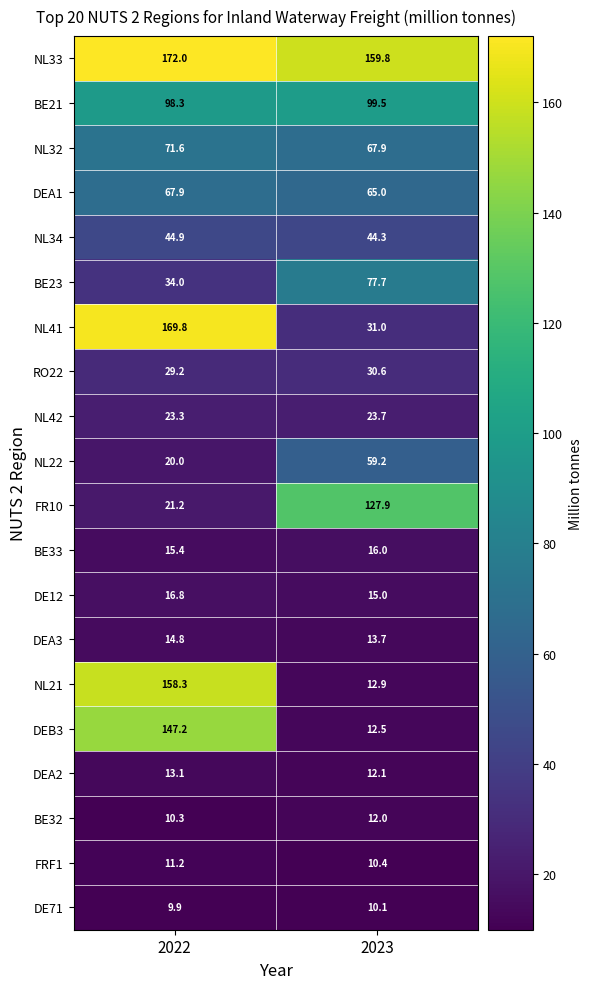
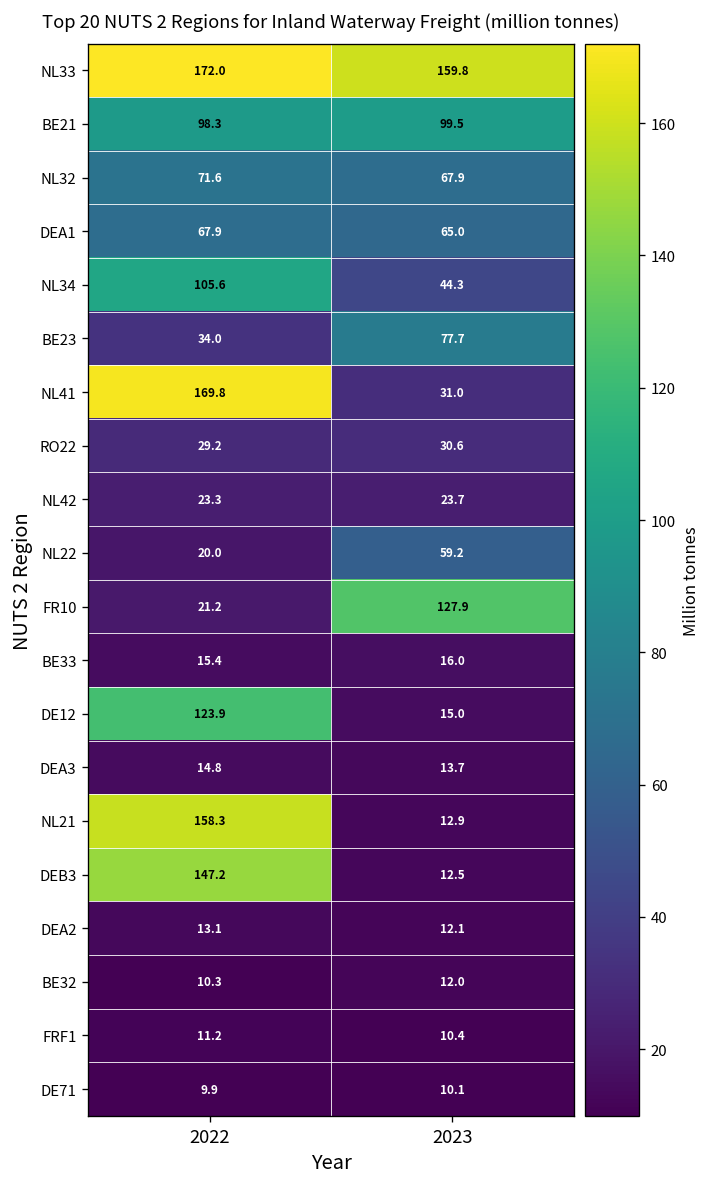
NL34, 2022: 44.9 -> 105.6
DE12, 2022: 16.8 -> 123.9
